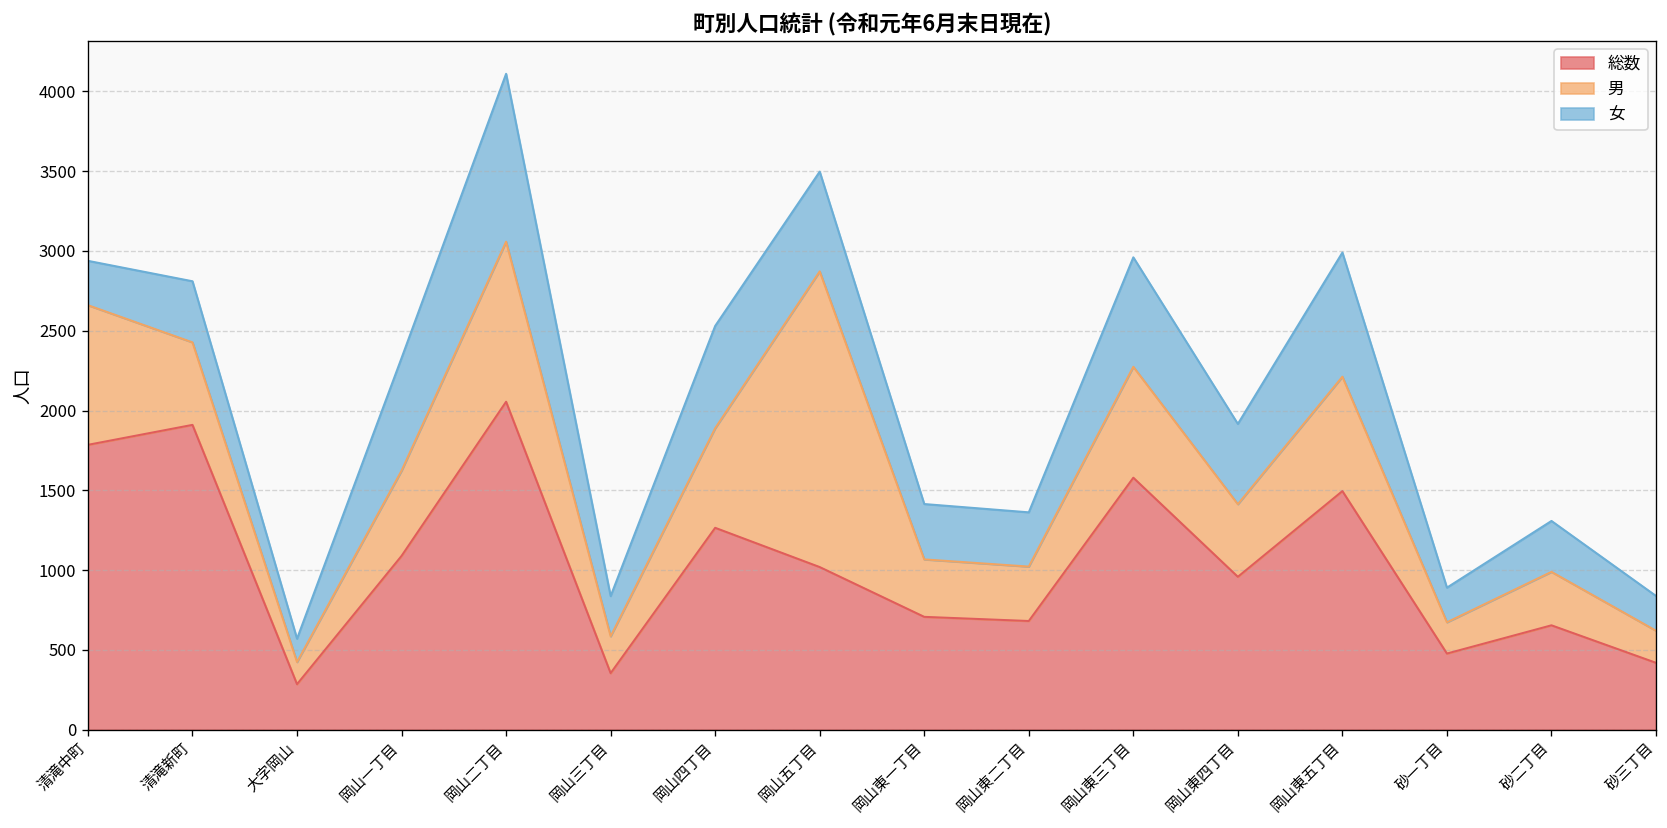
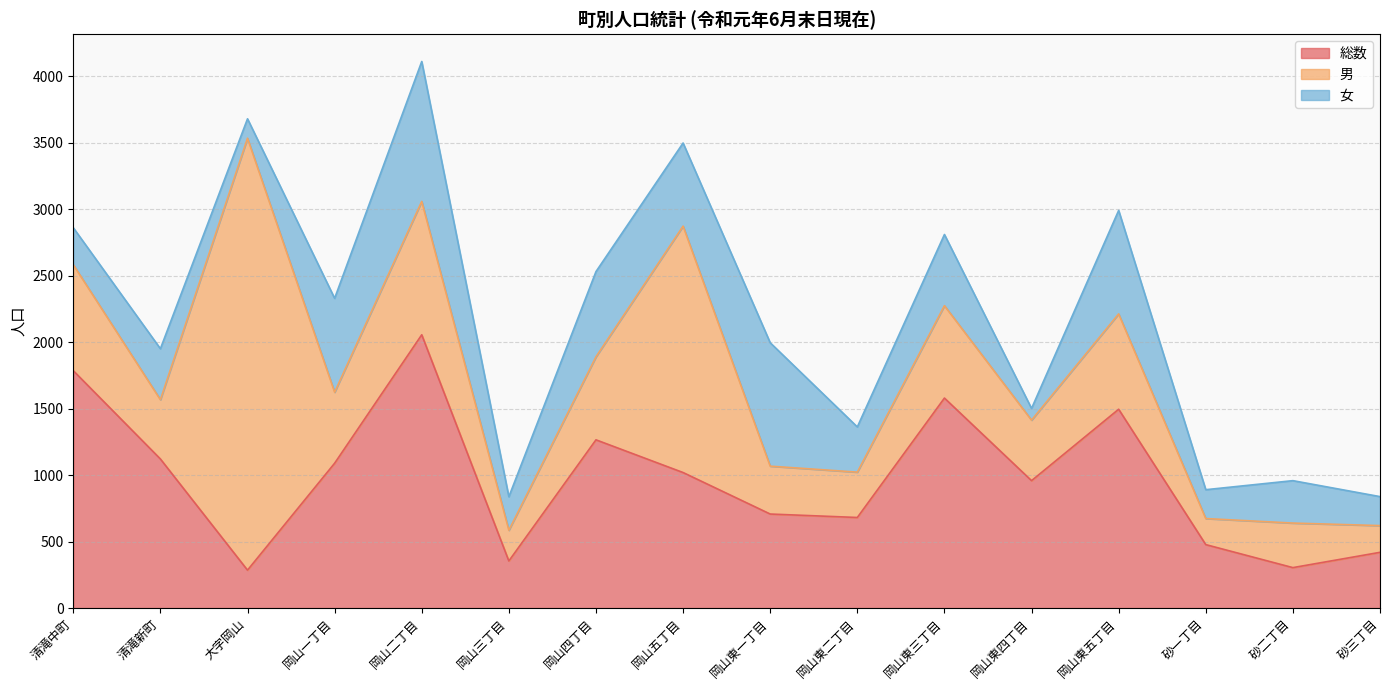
男, 清滝中町: 880 -> 800
総数, 清滝新町: 1910 -> 1120
男, 清滝新町: 520 -> 450
男, 大字岡山: 140 -> 3250
女, 岡山東一丁目: 350 -> 930
女, 岡山東三丁目: 690 -> 540
女, 岡山東四丁目: 500 -> 90
総数, 砂二丁目: 650 -> 300
